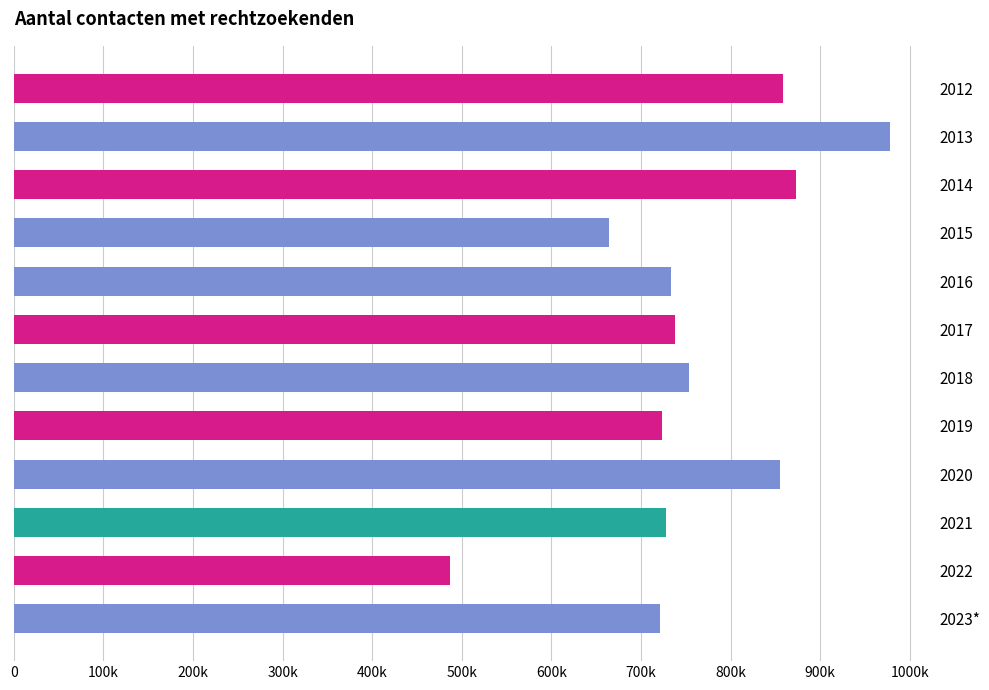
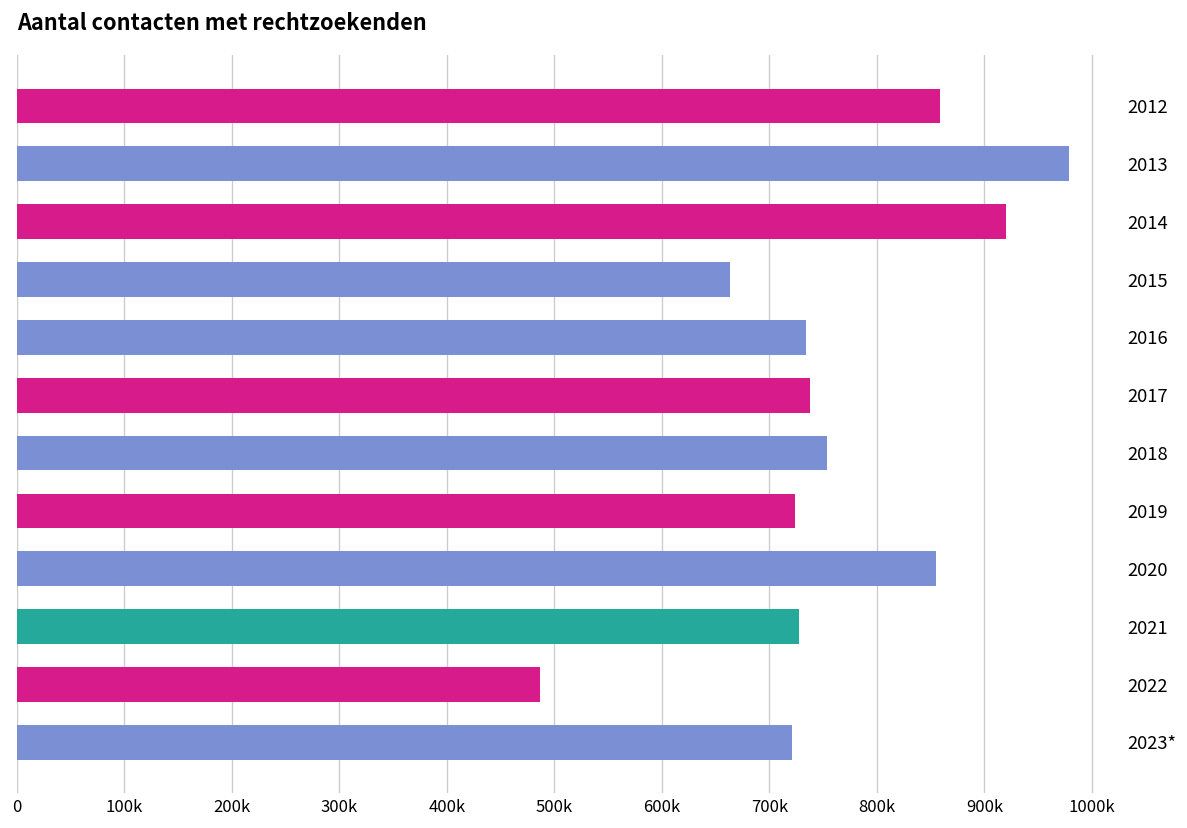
2014: 870000 -> 920000
